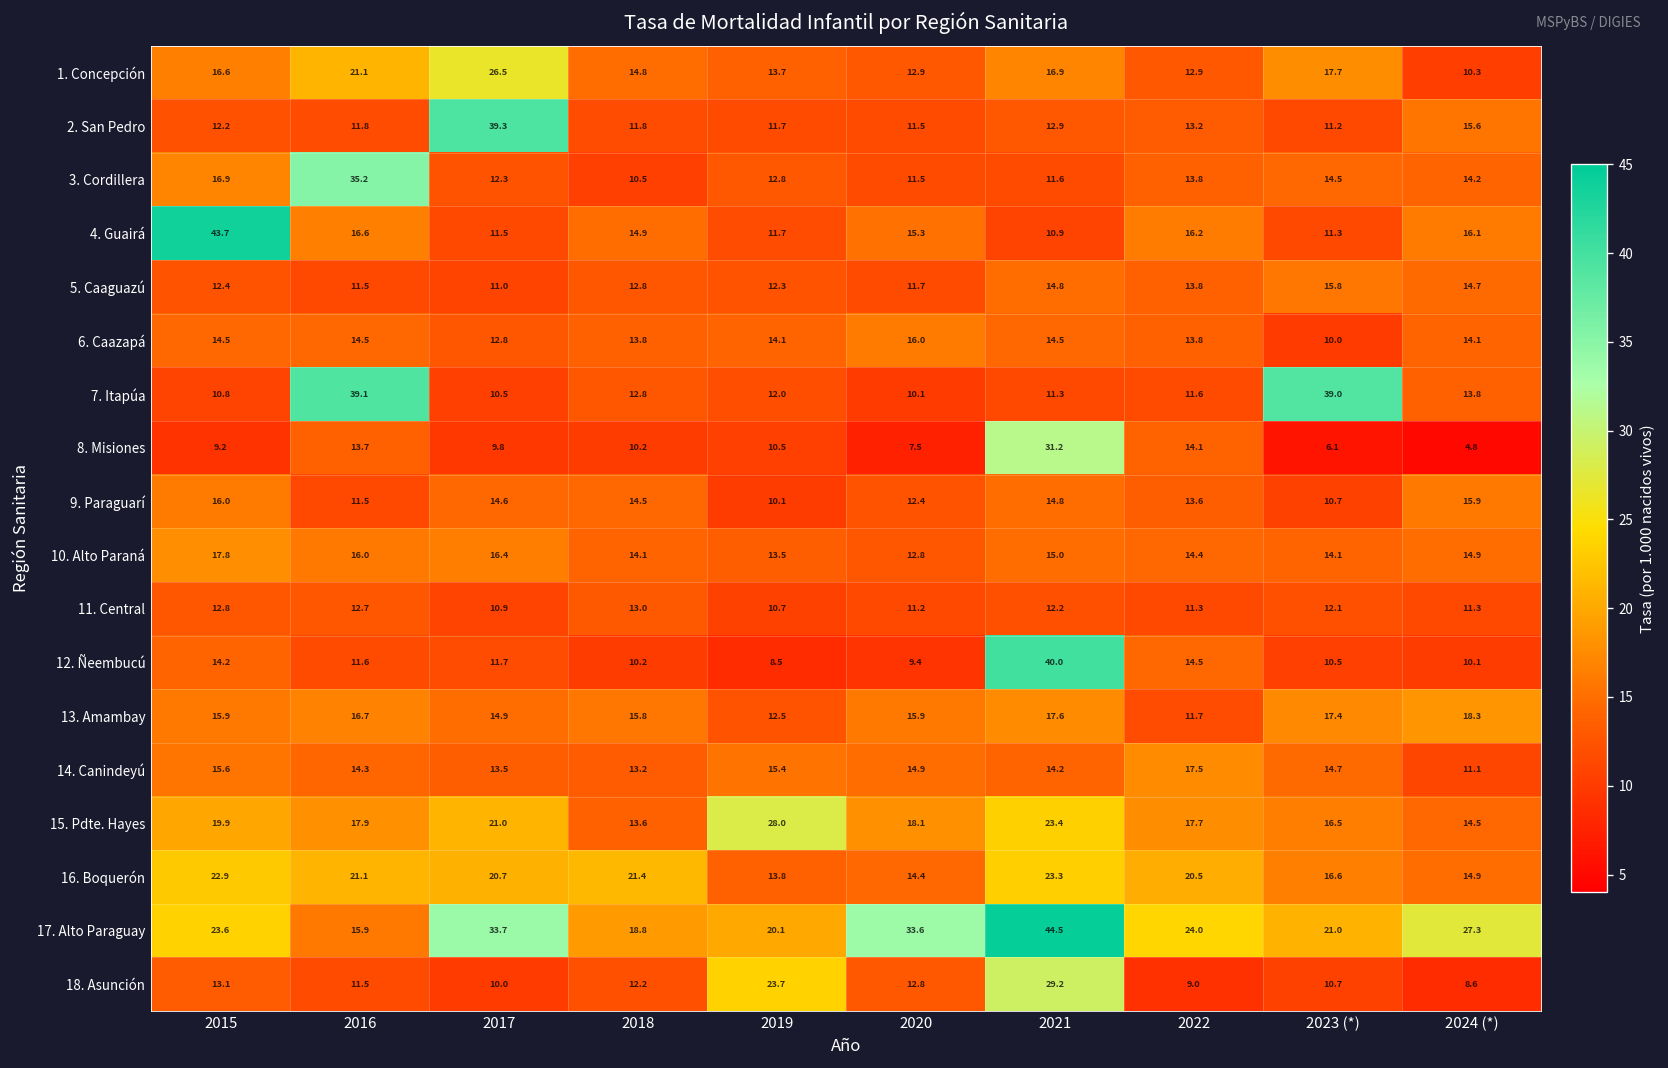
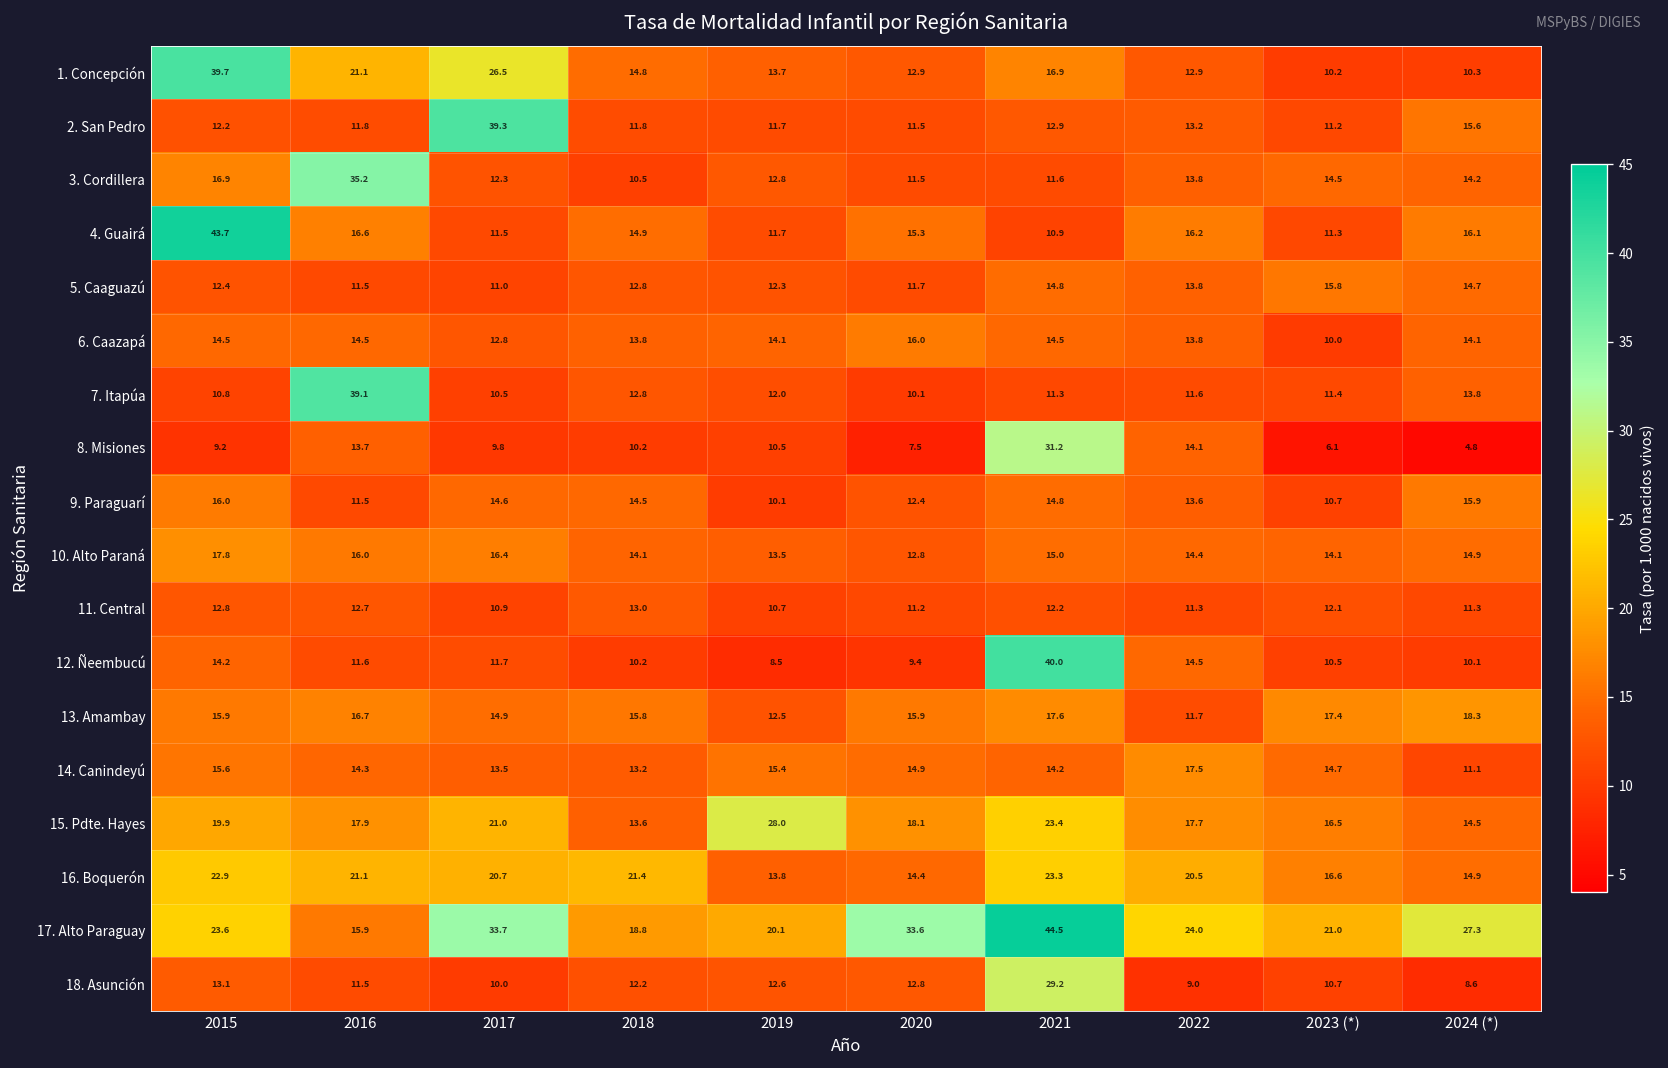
1. Concepción, 2015: 16.6 -> 39.7
1. Concepción, 2023 (*): 17.7 -> 10.2
7. Itapúa, 2023 (*): 39.0 -> 11.4
18. Asunción, 2019: 23.7 -> 12.6
